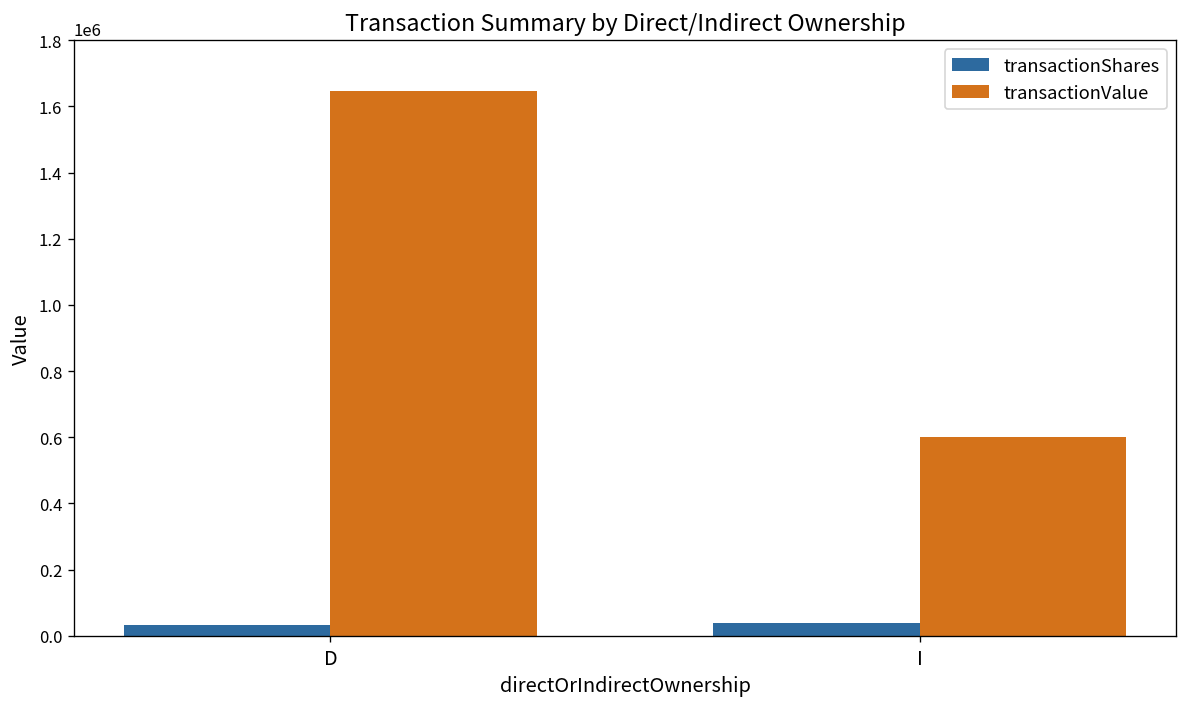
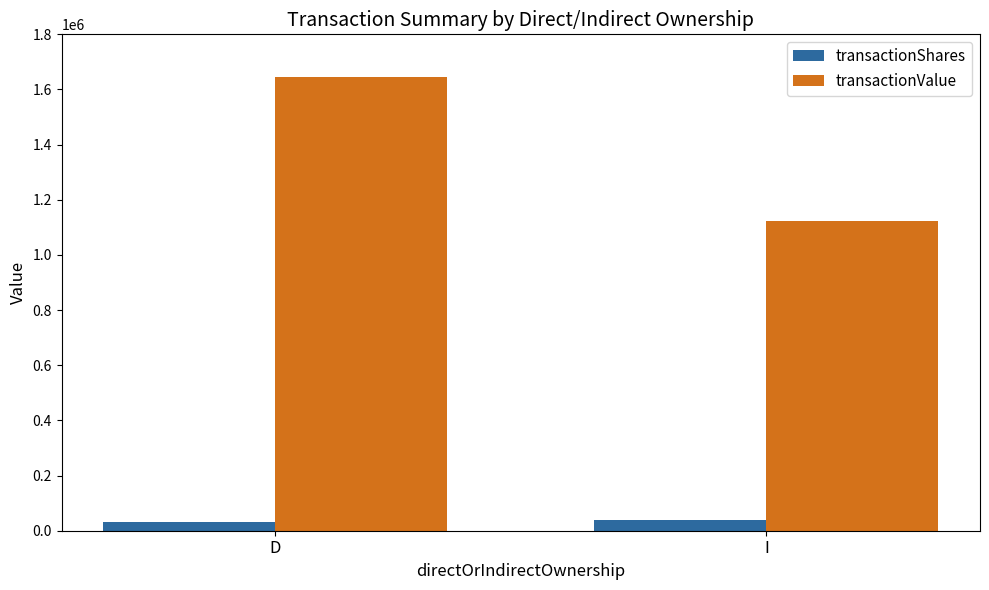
transactionValue, I: 600000 -> 1120000
